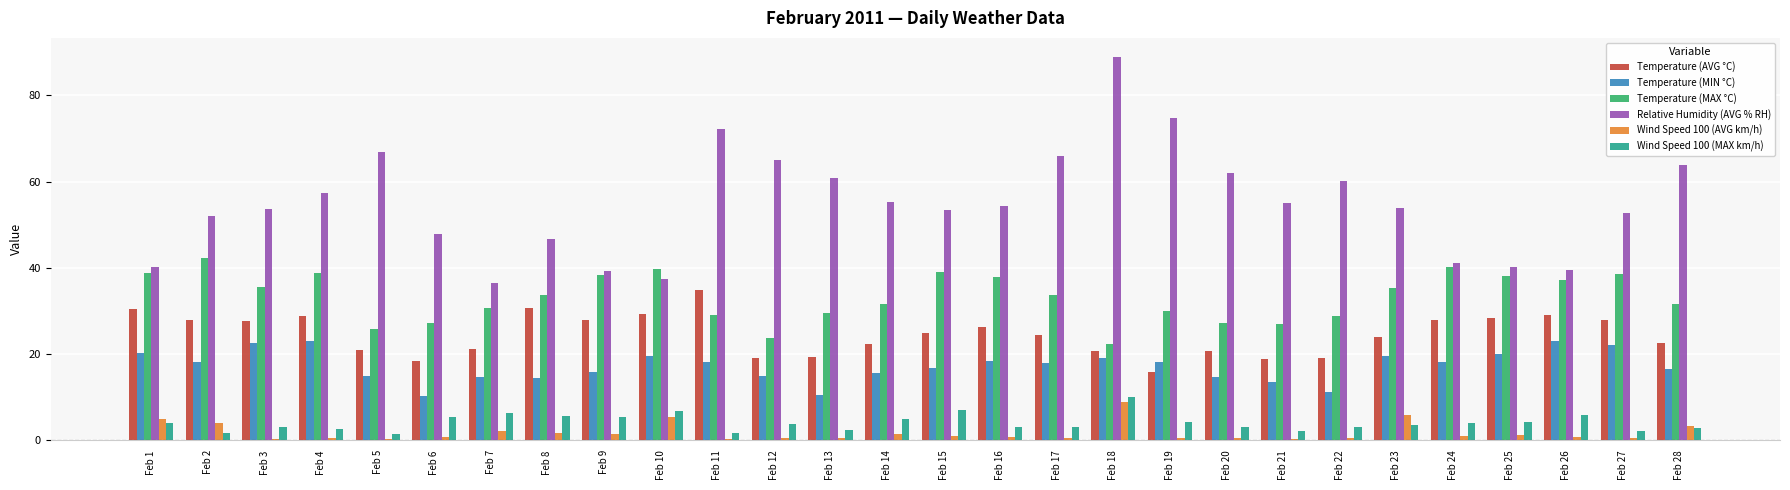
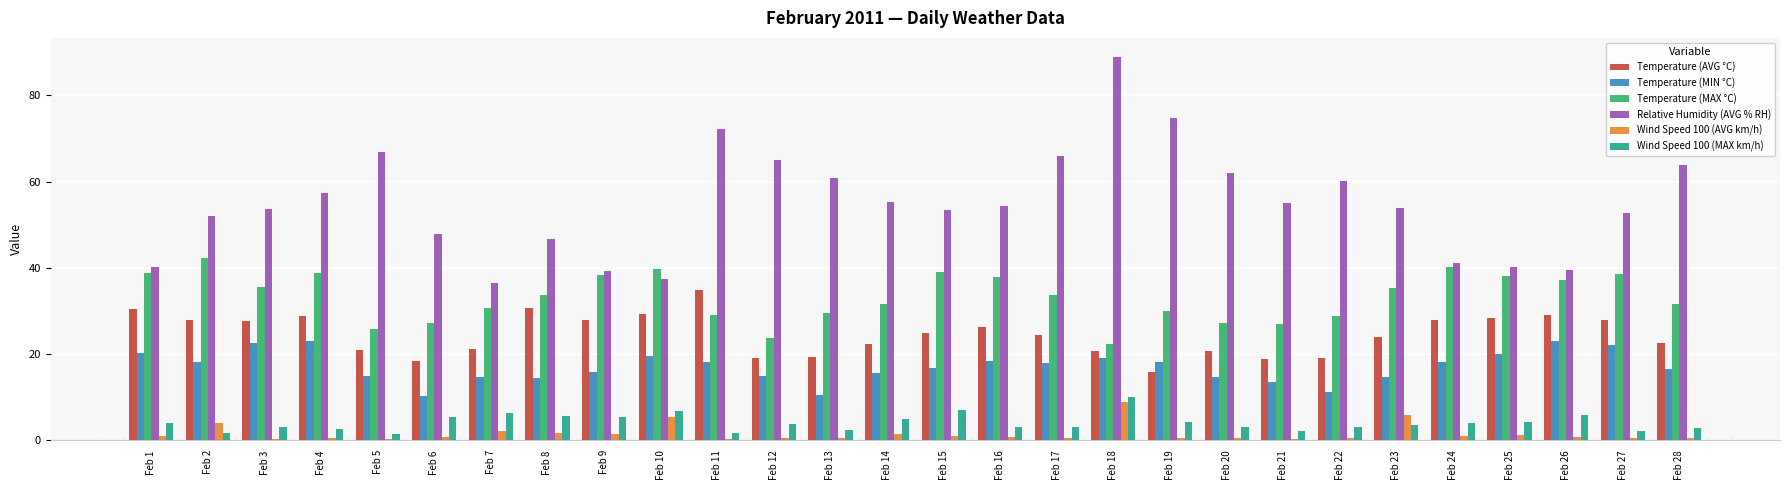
Wind Speed 100 (AVG km/h), Feb 1: 5 -> 1
Temperature (MIN °C), Feb 23: 20 -> 15
Wind Speed 100 (AVG km/h), Feb 28: 3 -> 1
